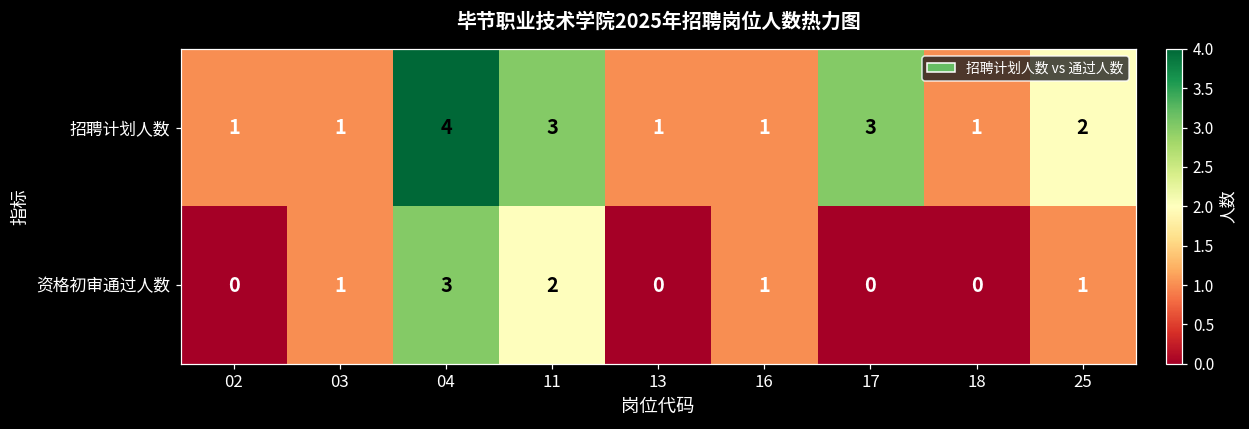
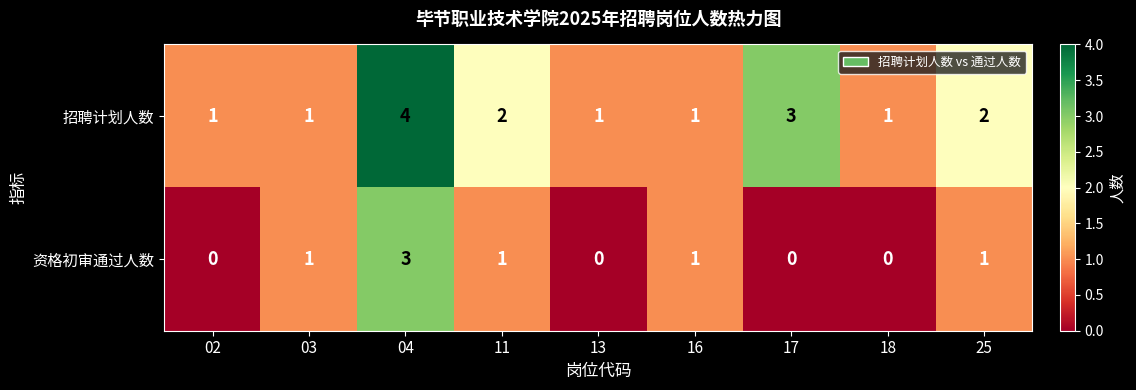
招聘计划人数, 11: 3 -> 2
资格初审通过人数, 11: 2 -> 1
